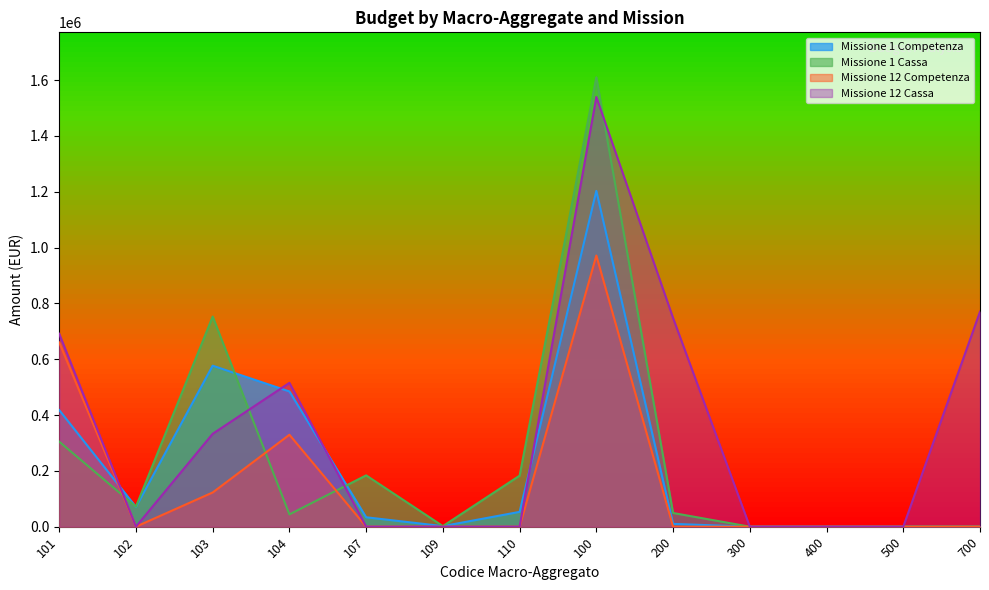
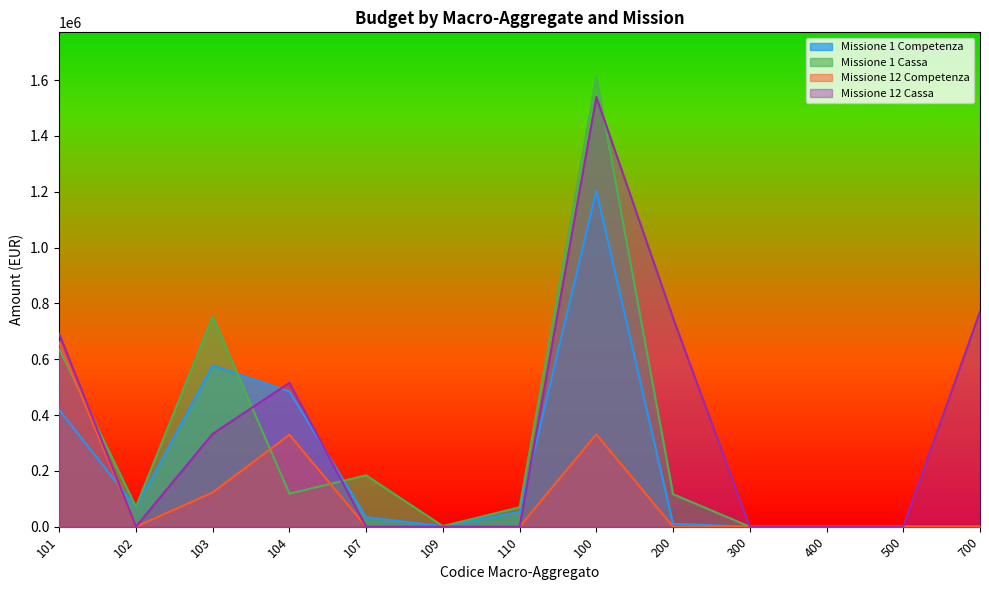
Missione 1 Cassa, 101: 300000 -> 640000
Missione 1 Cassa, 104: 40000 -> 120000
Missione 1 Cassa, 110: 180000 -> 70000
Missione 12 Competenza, 100: 970000 -> 330000
Missione 1 Cassa, 200: 50000 -> 120000
